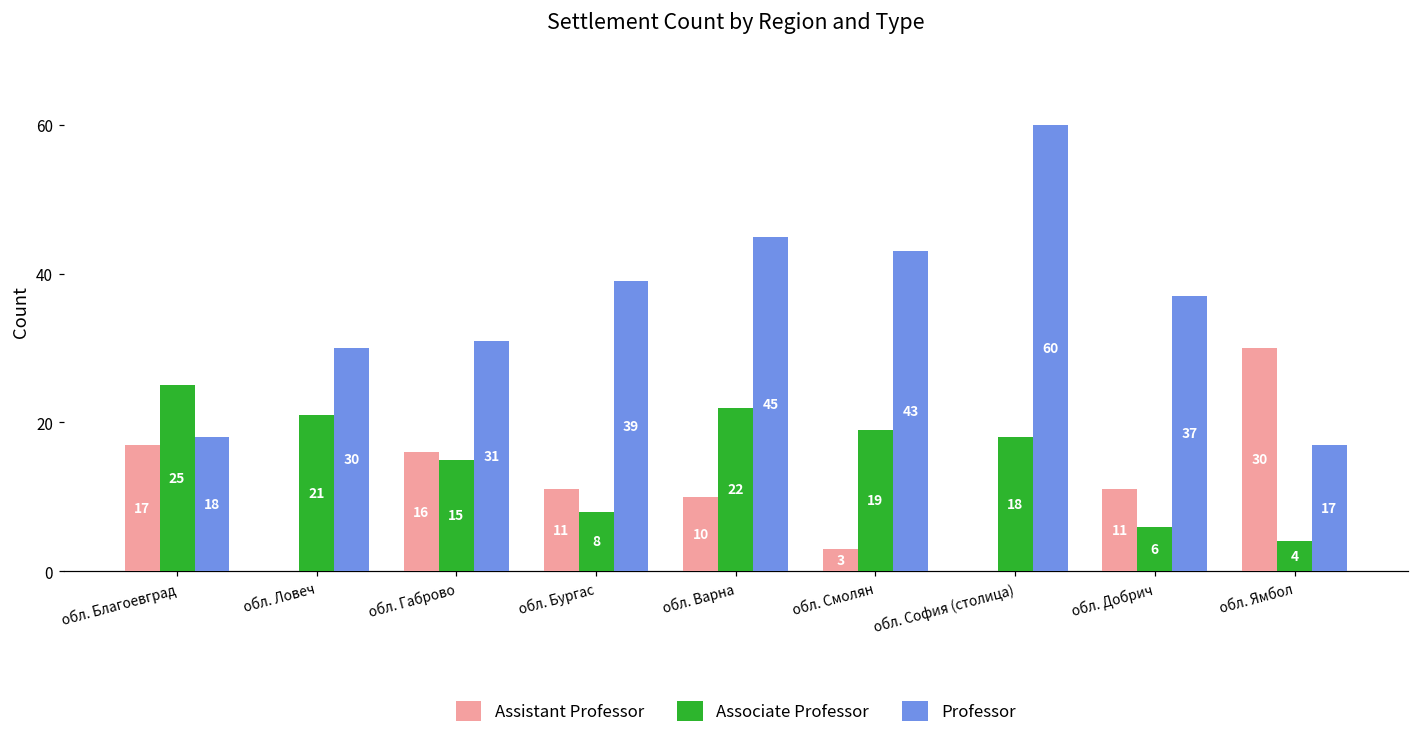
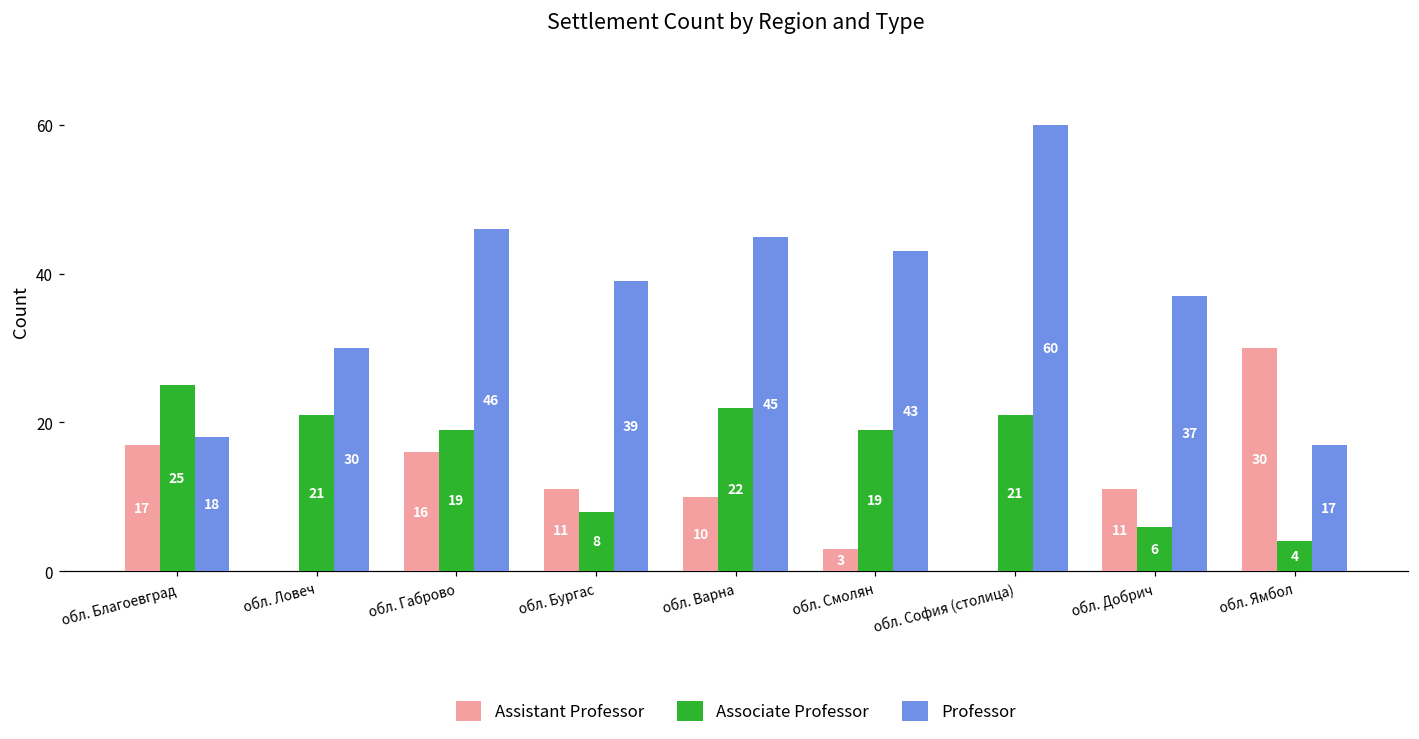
Associate Professor, обл. Габрово: 15 -> 19
Professor, обл. Габрово: 31 -> 46
Associate Professor, обл. София (столица): 18 -> 21
